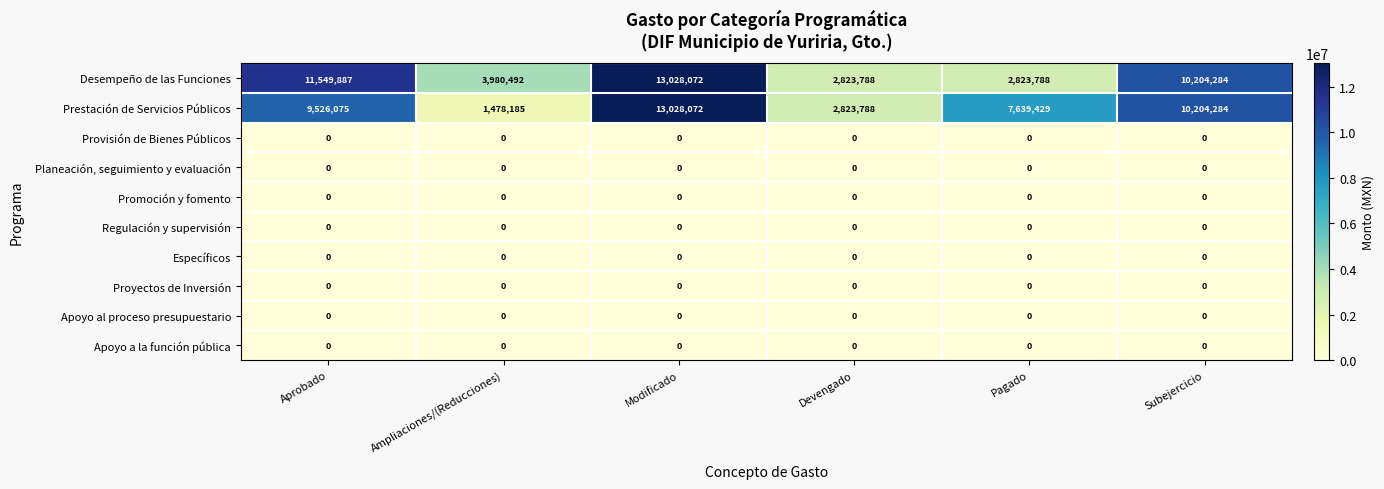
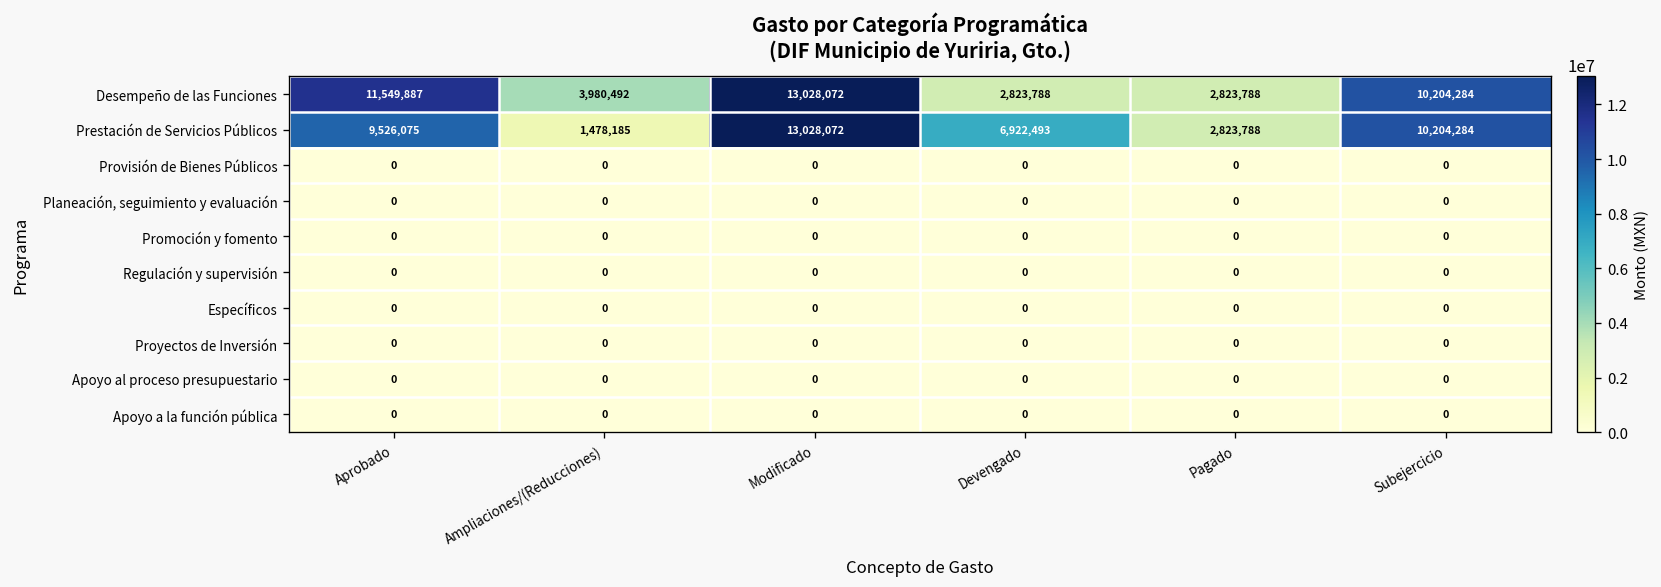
Prestación de Servicios Públicos, Devengado: 2,823,788 -> 6,922,493
Prestación de Servicios Públicos, Pagado: 7,639,429 -> 2,823,788
